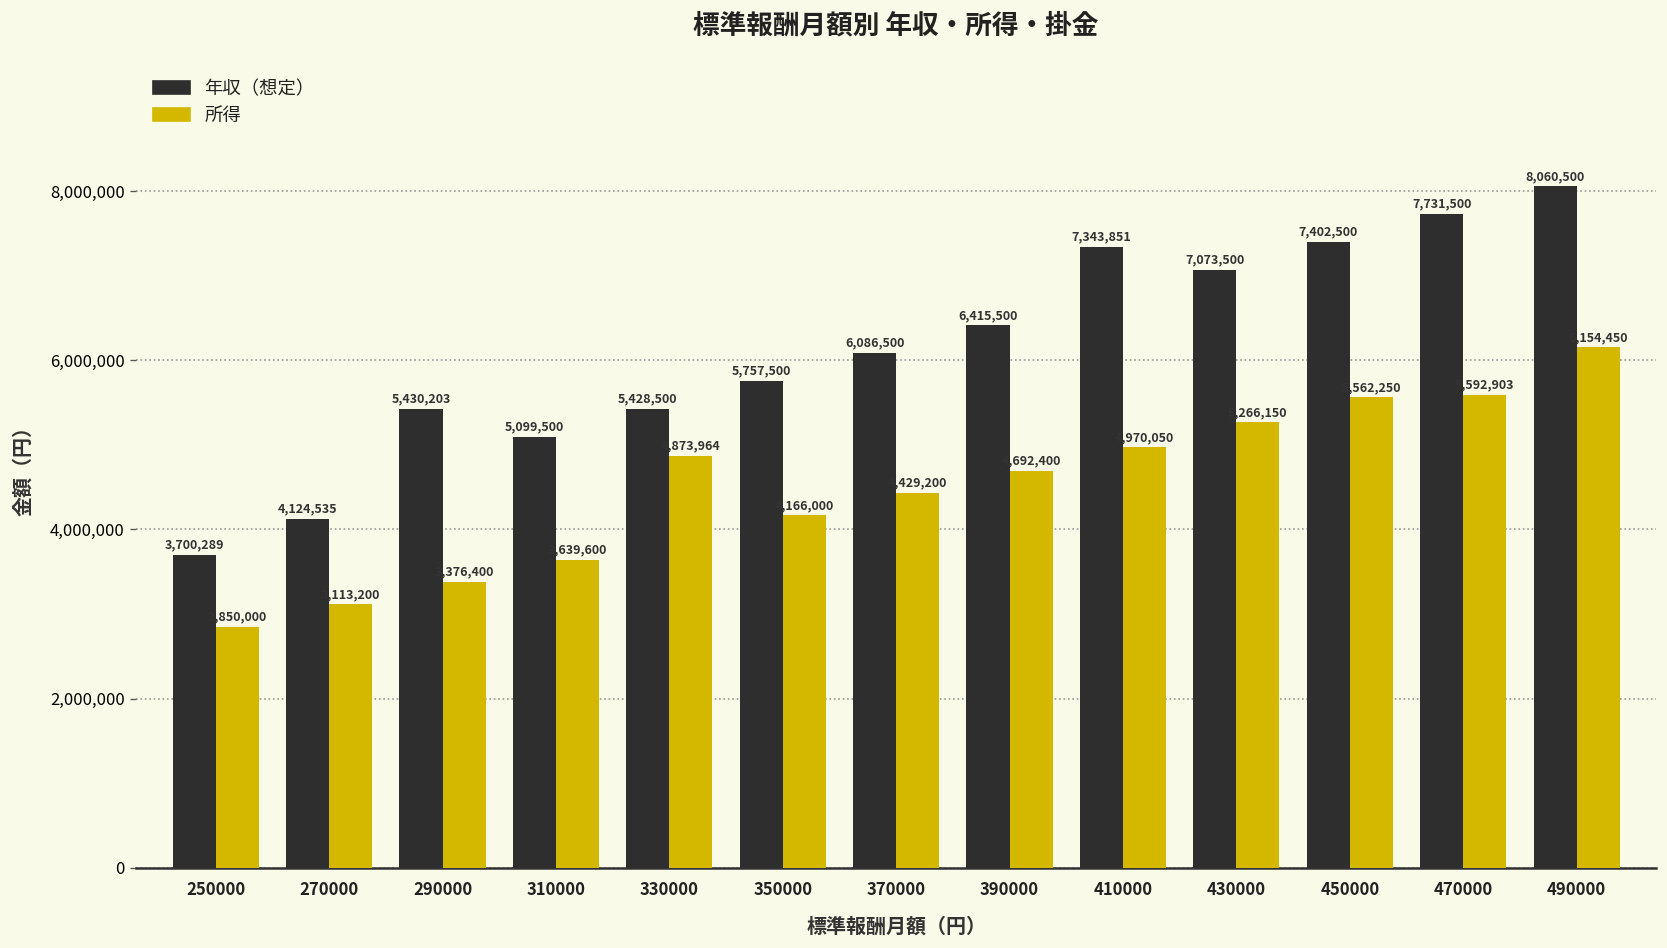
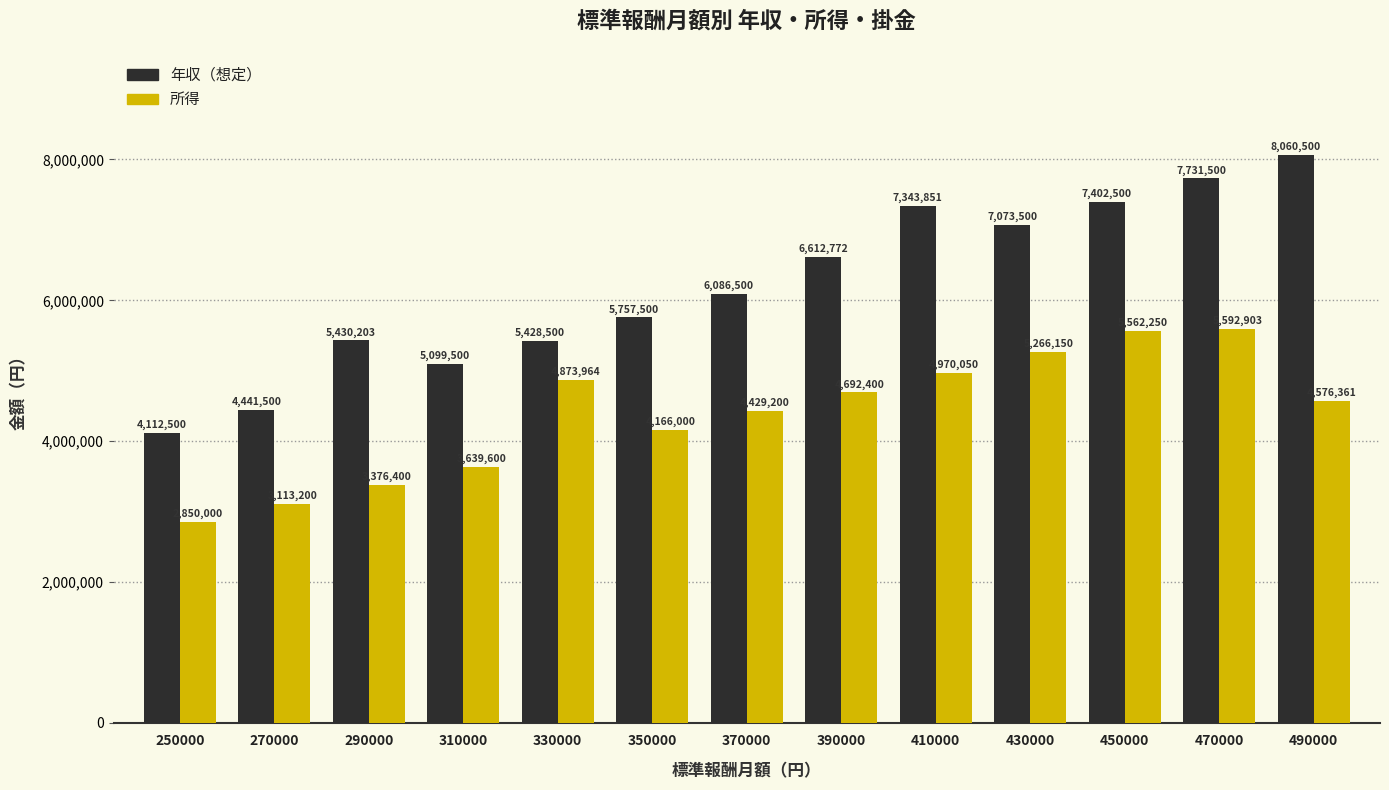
年収（想定）, 250000: 3,700,289 -> 4,112,500
年収（想定）, 270000: 4,124,535 -> 4,441,500
年収（想定）, 390000: 6,415,500 -> 6,612,772
所得, 490000: 6,154,450 -> 4,576,361
